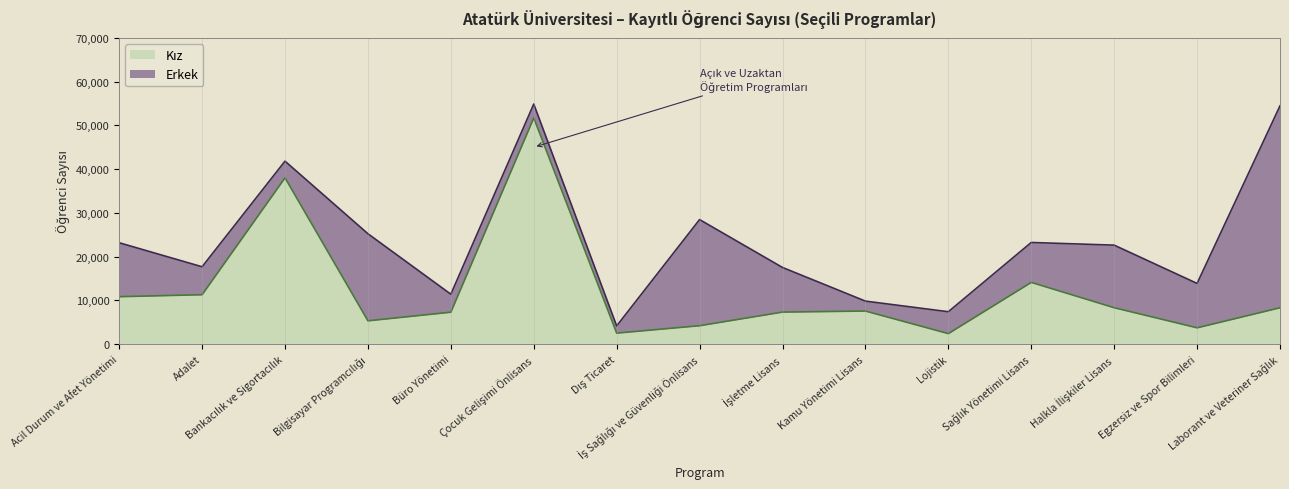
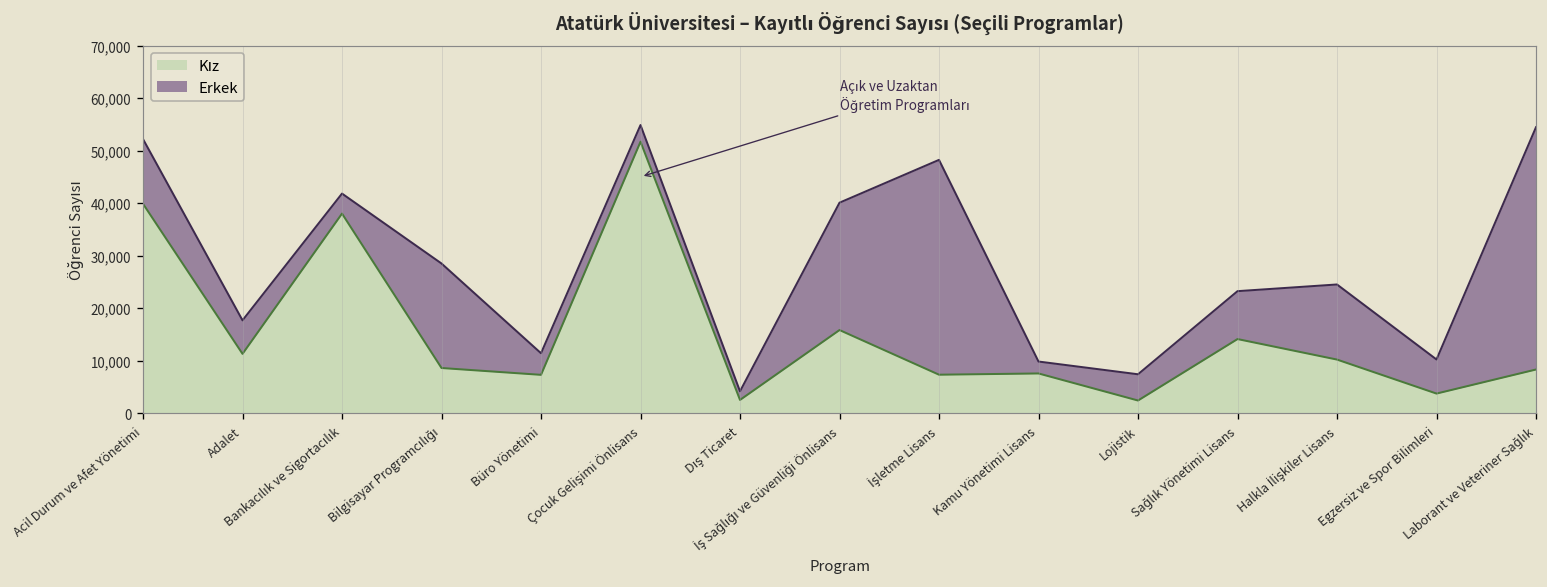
Kız, Acil Durum ve Afet Yönetimi: 11,000 -> 40,000
Kız, Bilgisayar Programcılığı: 5,000 -> 9,000
Kız, İş Sağlığı ve Güvenliği Önlisans: 4,000 -> 16,000
Erkek, İşletme Lisans: 10,000 -> 41,000
Kız, Halkla İlişkiler Lisans: 8,000 -> 10,000
Erkek, Egzersiz ve Spor Bilimleri: 10,000 -> 6,000
